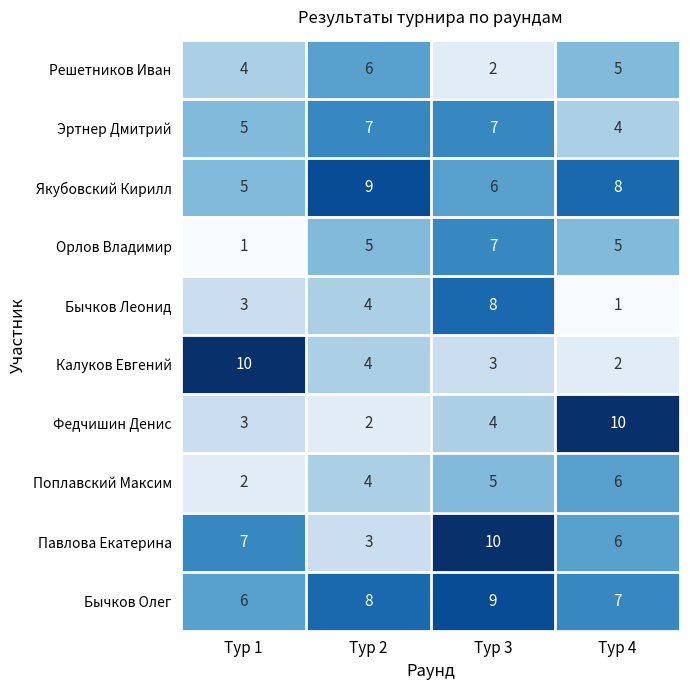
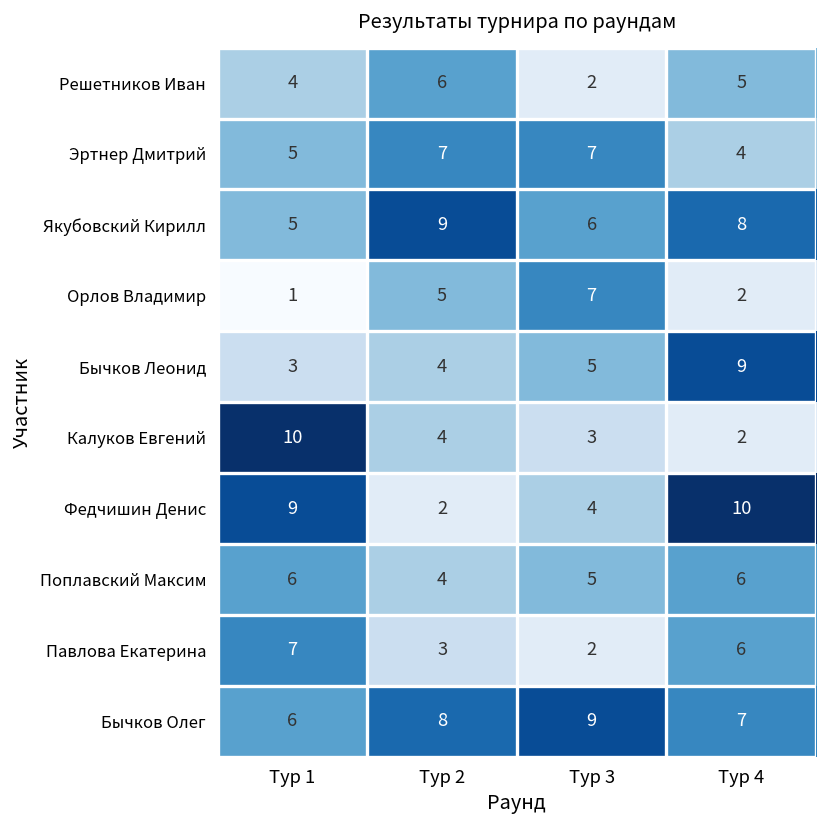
Орлов Владимир, Тур 4: 5 -> 2
Бычков Леонид, Тур 3: 8 -> 5
Бычков Леонид, Тур 4: 1 -> 9
Федчишин Денис, Тур 1: 3 -> 9
Поплавский Максим, Тур 1: 2 -> 6
Павлова Екатерина, Тур 3: 10 -> 2
